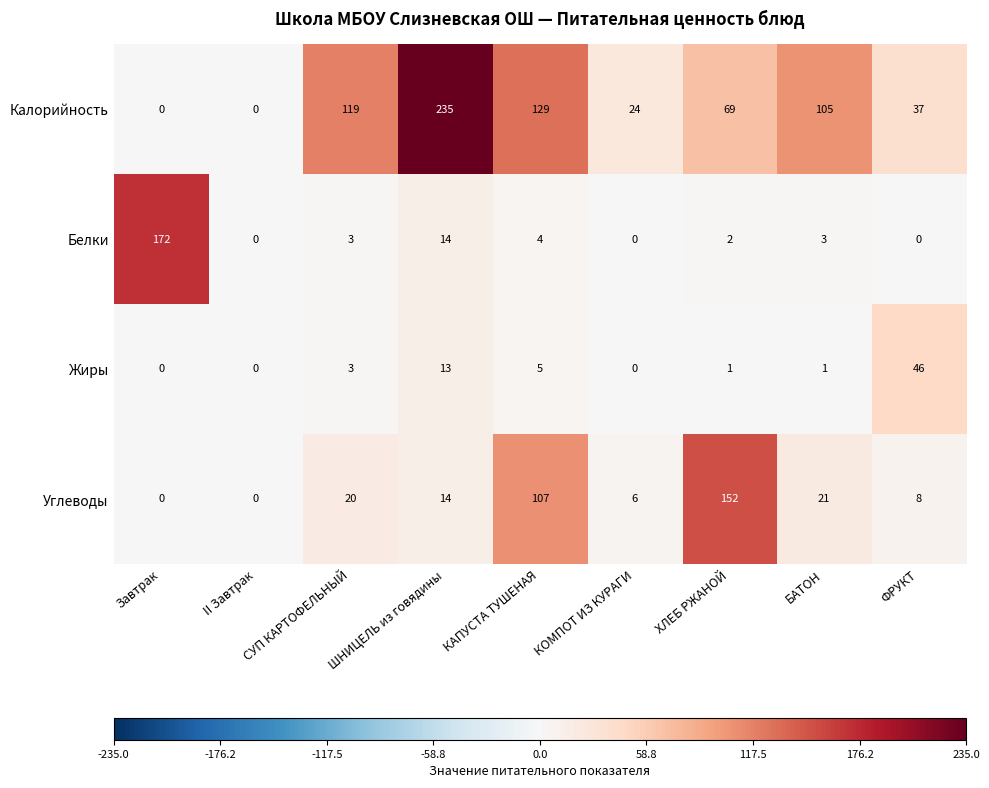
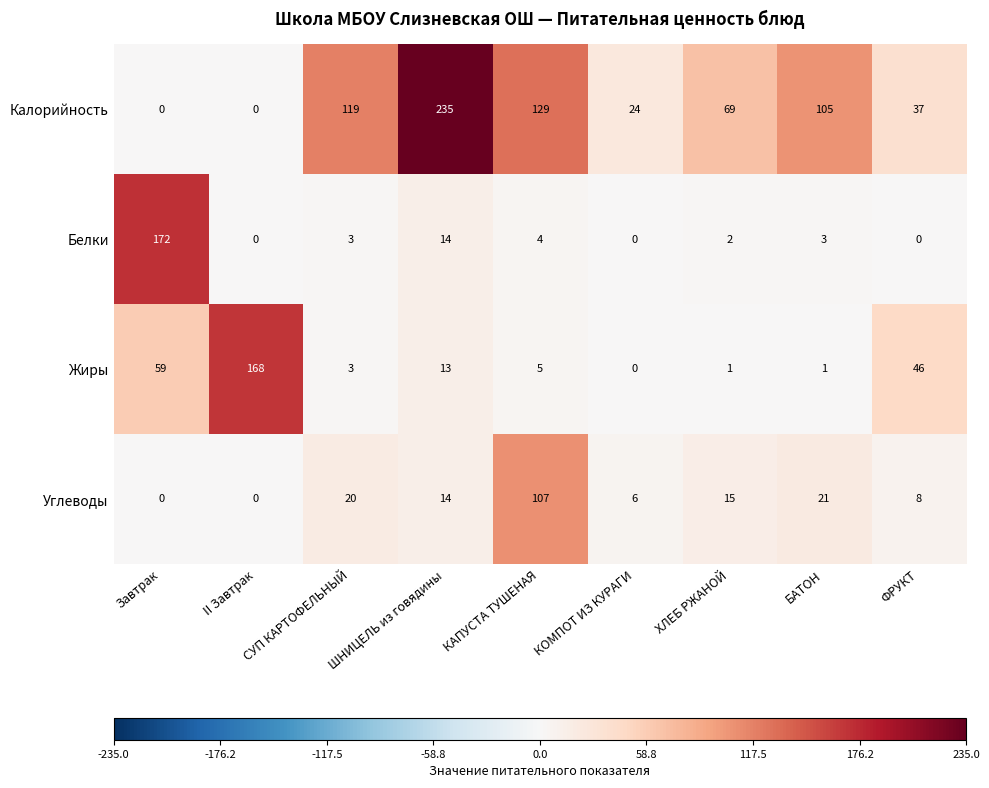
Жиры, Завтрак: 0 -> 59
Жиры, II Завтрак: 0 -> 168
Углеводы, ХЛЕБ РЖАНОЙ: 152 -> 15
